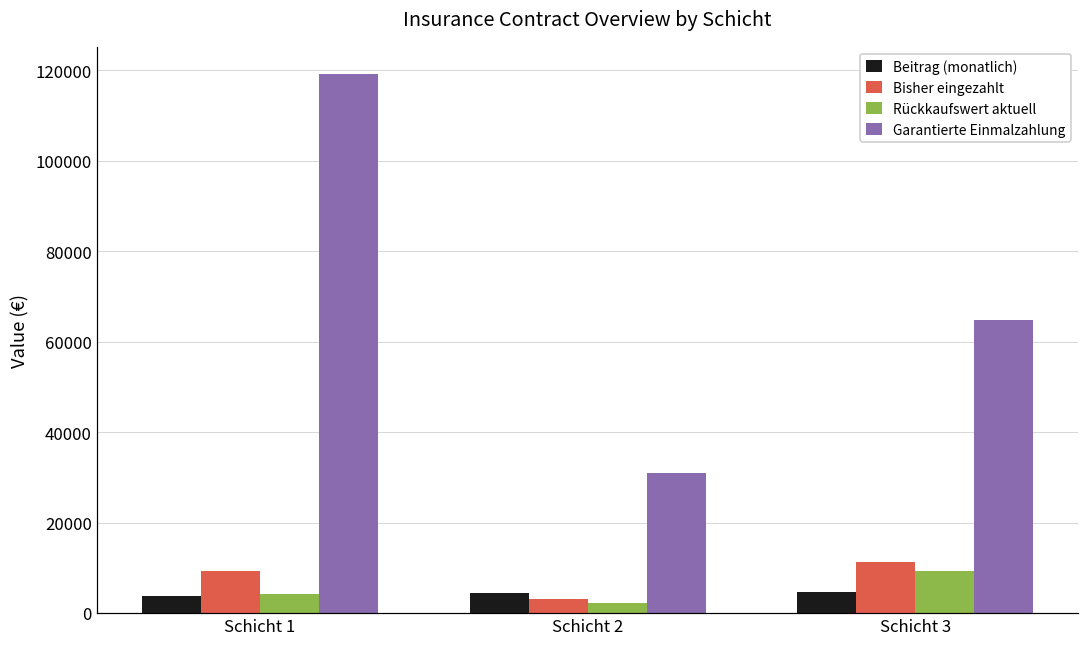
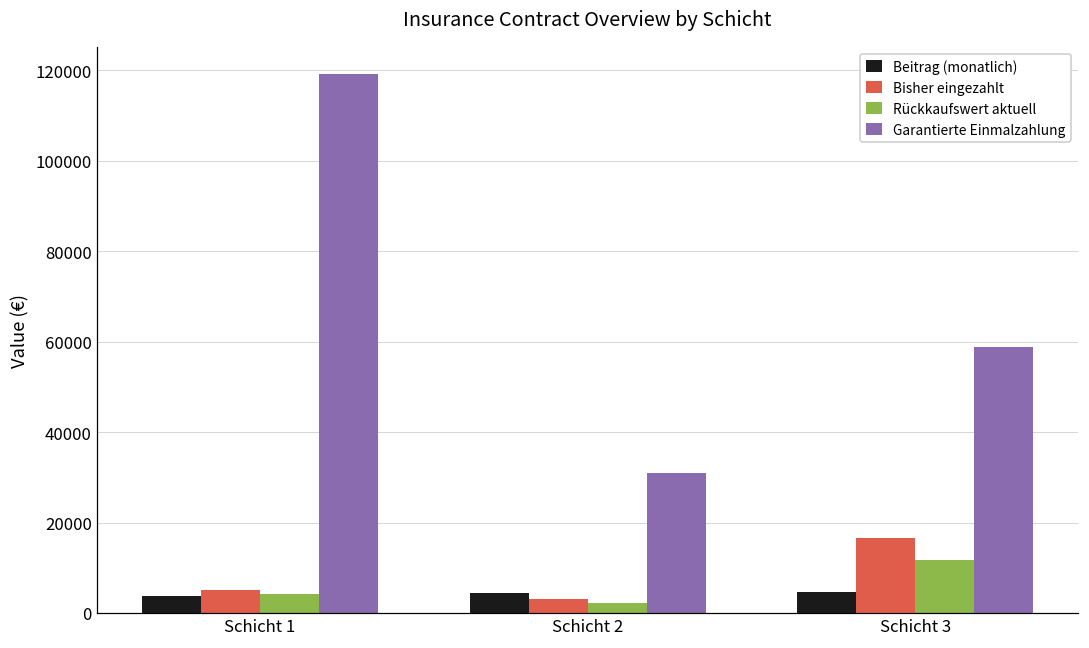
Bisher eingezahlt, Schicht 1: 9000 -> 5000
Bisher eingezahlt, Schicht 3: 11000 -> 17000
Rückkaufswert aktuell, Schicht 3: 9000 -> 12000
Garantierte Einmalzahlung, Schicht 3: 65000 -> 59000
